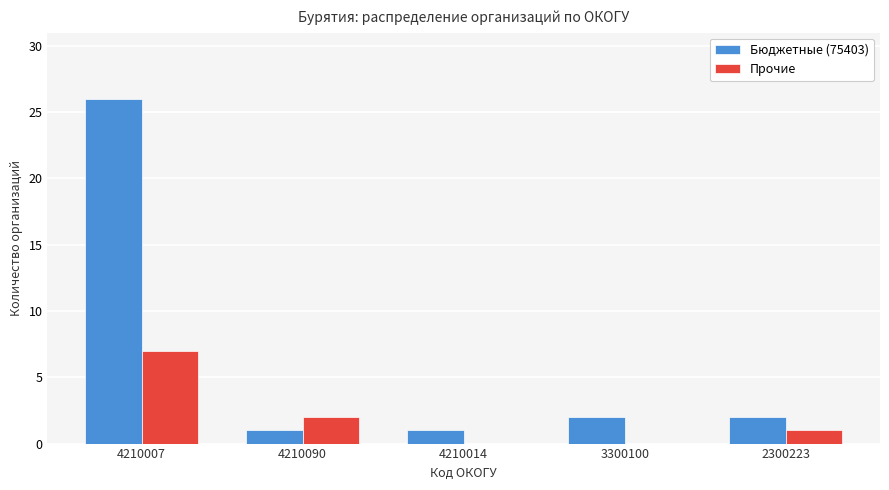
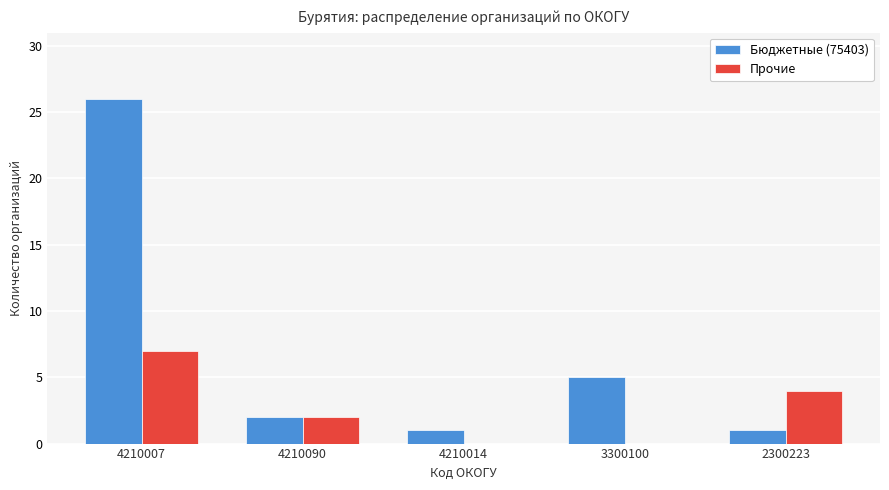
Бюджетные (75403), 4210090: 1 -> 2
Бюджетные (75403), 3300100: 2 -> 5
Бюджетные (75403), 2300223: 2 -> 1
Прочие, 2300223: 1 -> 4
